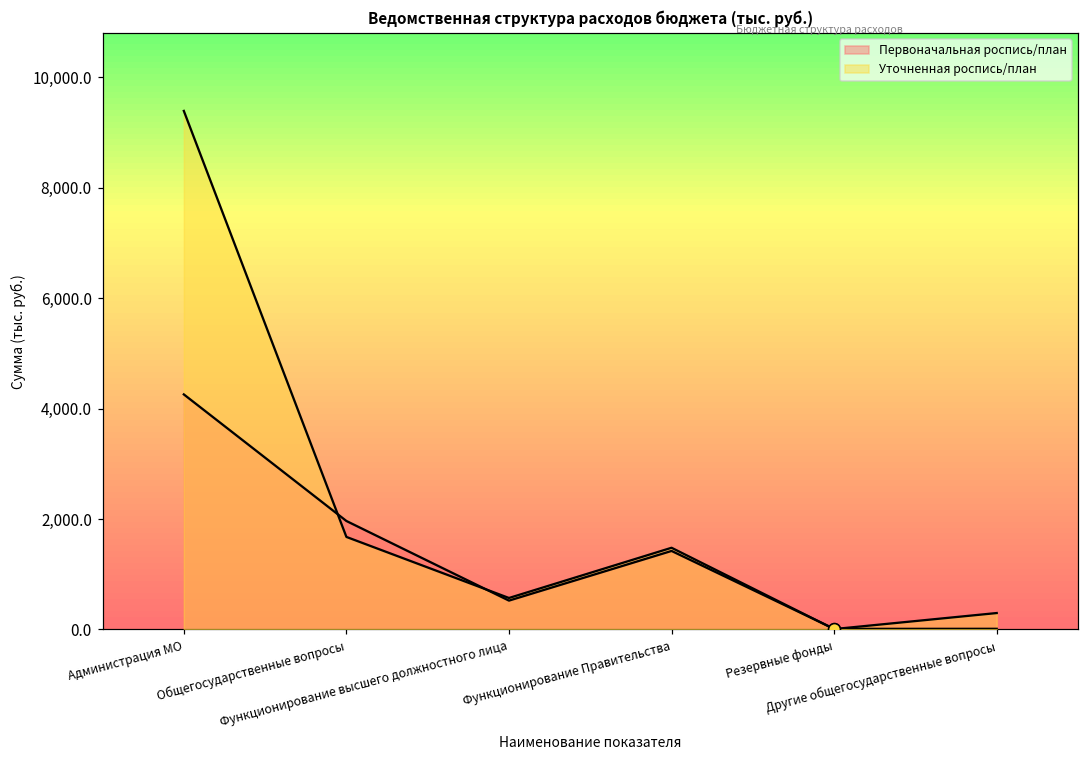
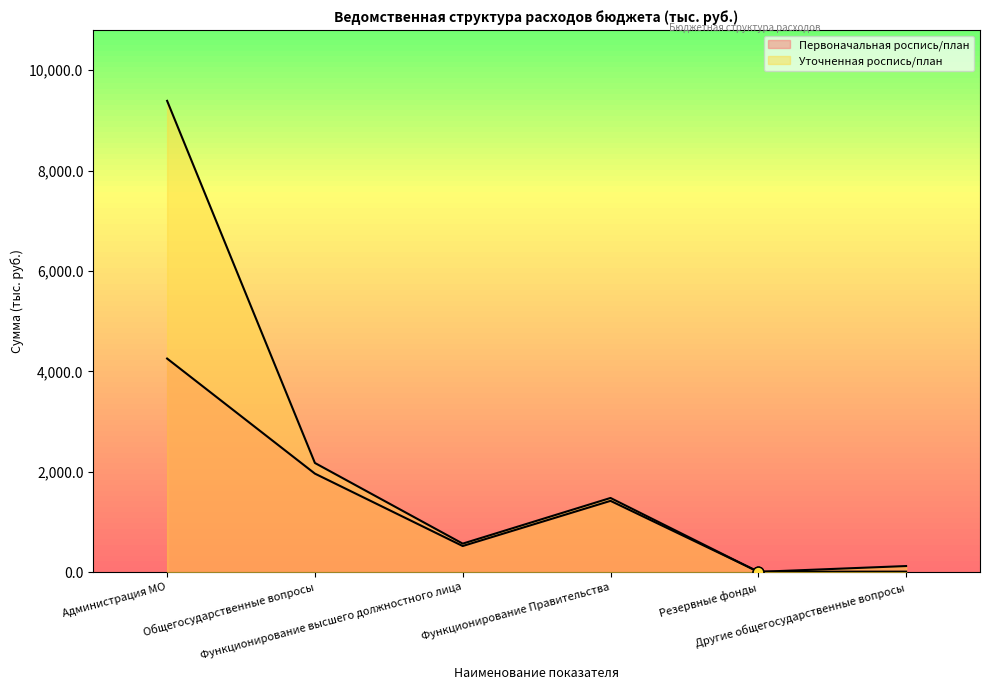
Уточненная роспись/план, Общегосударственные вопросы: 1,700 -> 2,200
Уточненная роспись/план, Другие общегосударственные вопросы: 300 -> 100
